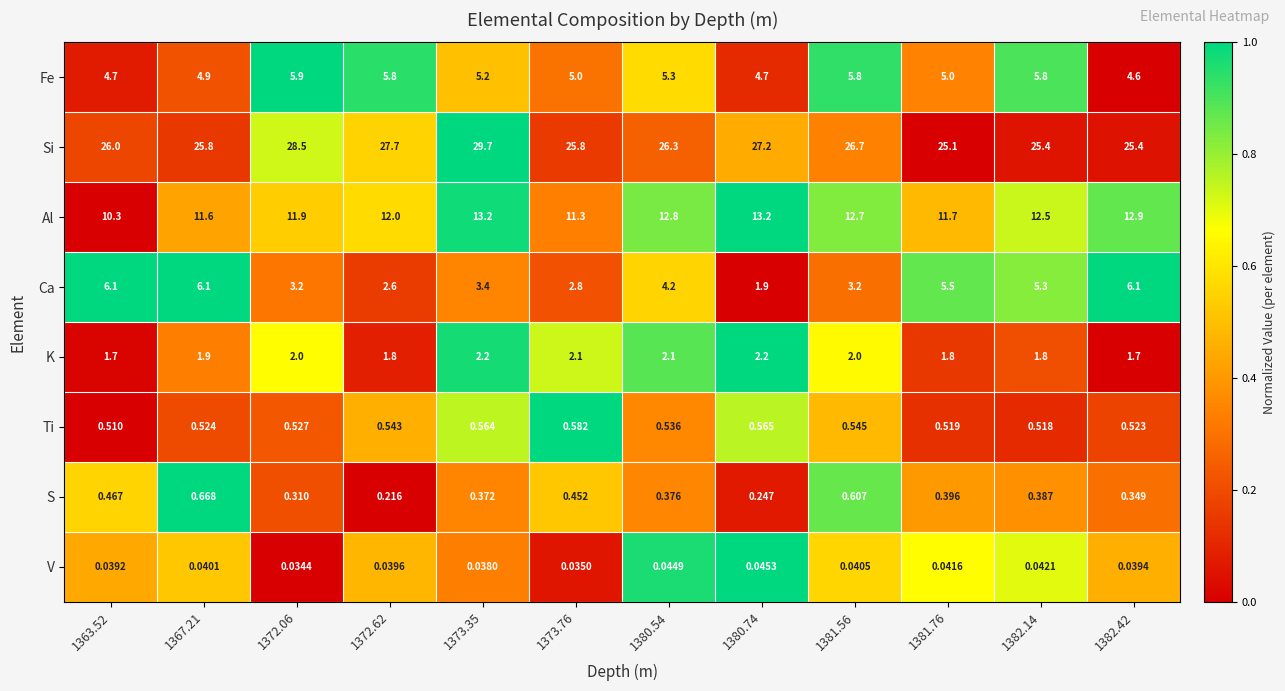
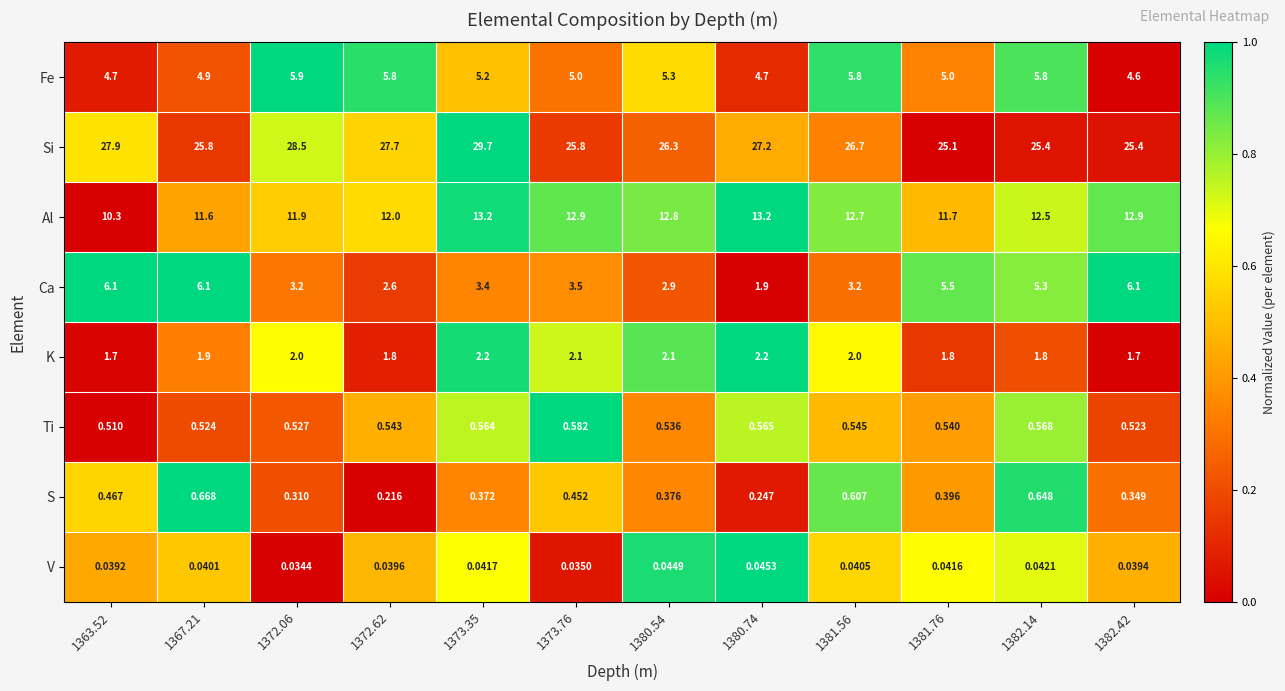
Si, 1363.52: 26.0 -> 27.9
Al, 1373.76: 11.3 -> 12.9
Ca, 1373.76: 2.8 -> 3.5
Ca, 1380.54: 4.2 -> 2.9
Ti, 1381.76: 0.519 -> 0.540
Ti, 1382.14: 0.518 -> 0.568
S, 1382.14: 0.387 -> 0.648
V, 1373.35: 0.0380 -> 0.0417
